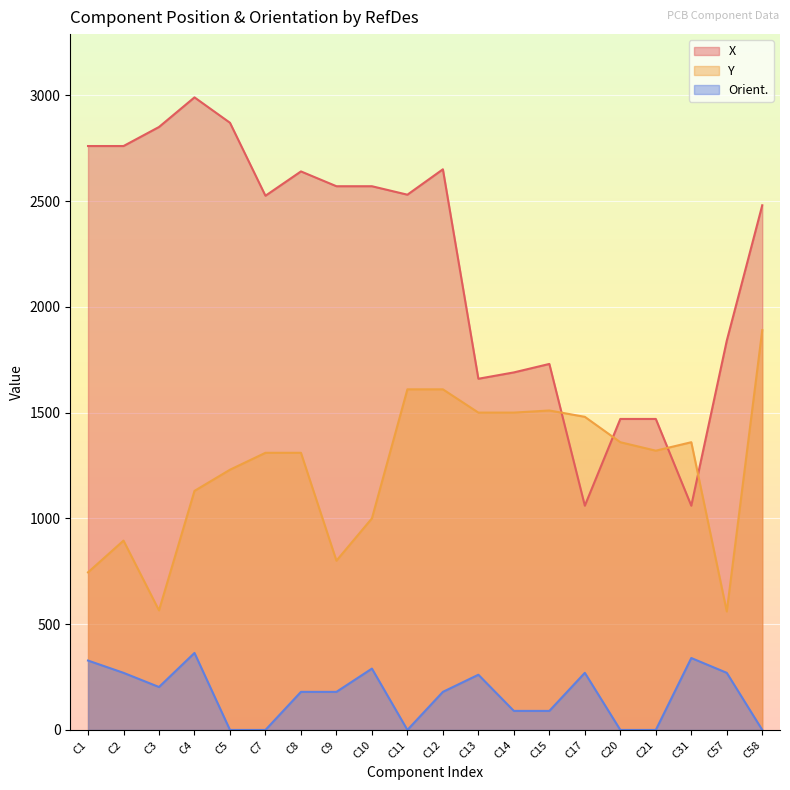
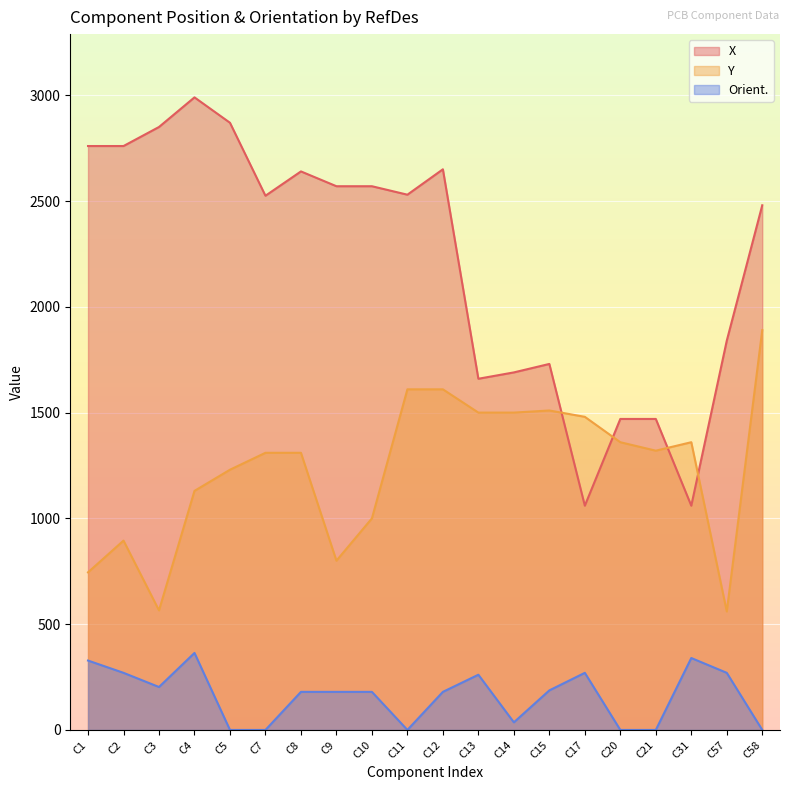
Orient., C10: 290 -> 180
Orient., C14: 90 -> 40
Orient., C15: 90 -> 190
